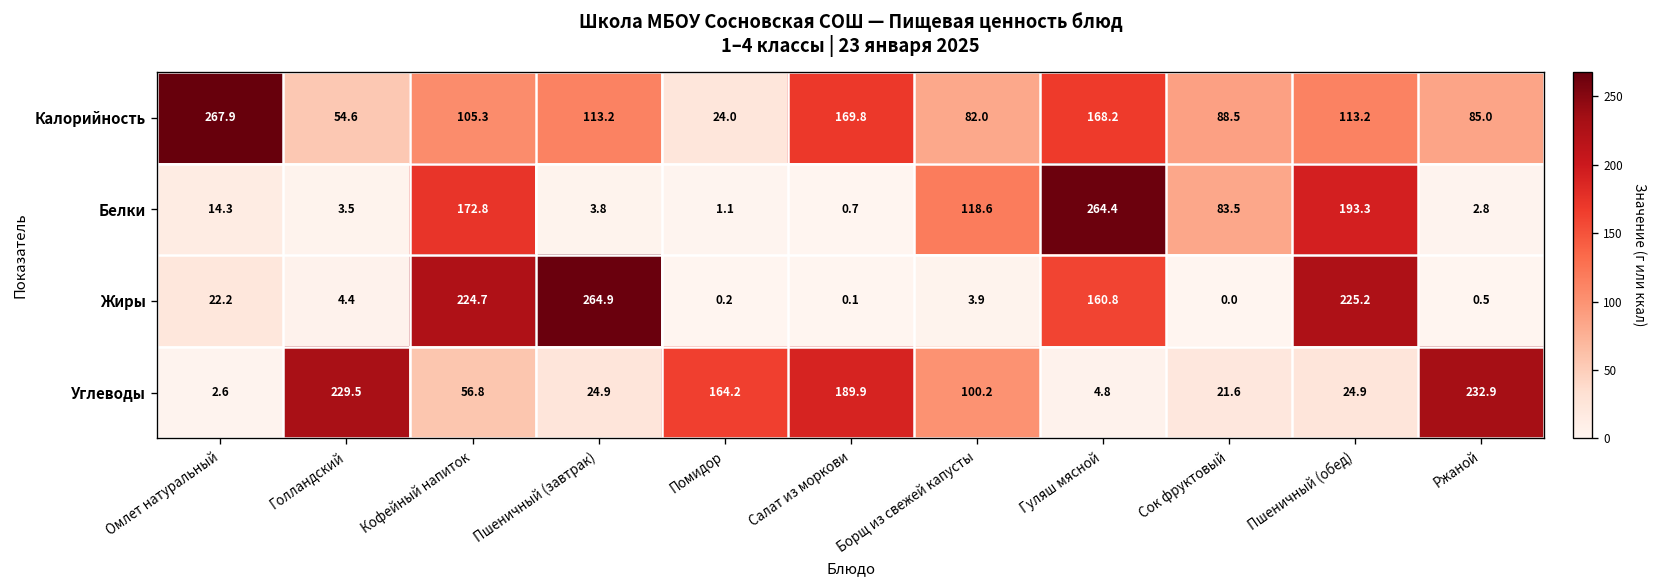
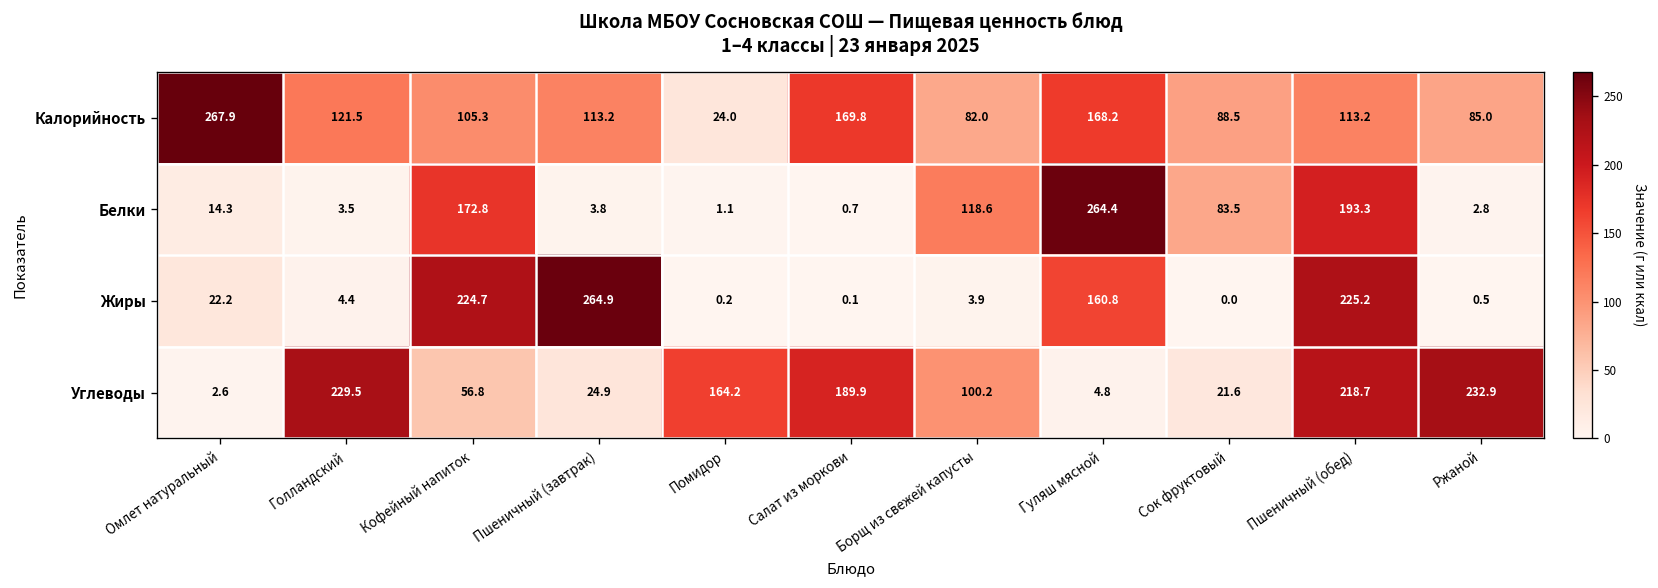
Калорийность, Голландский: 54.6 -> 121.5
Углеводы, Пшеничный (обед): 24.9 -> 218.7
